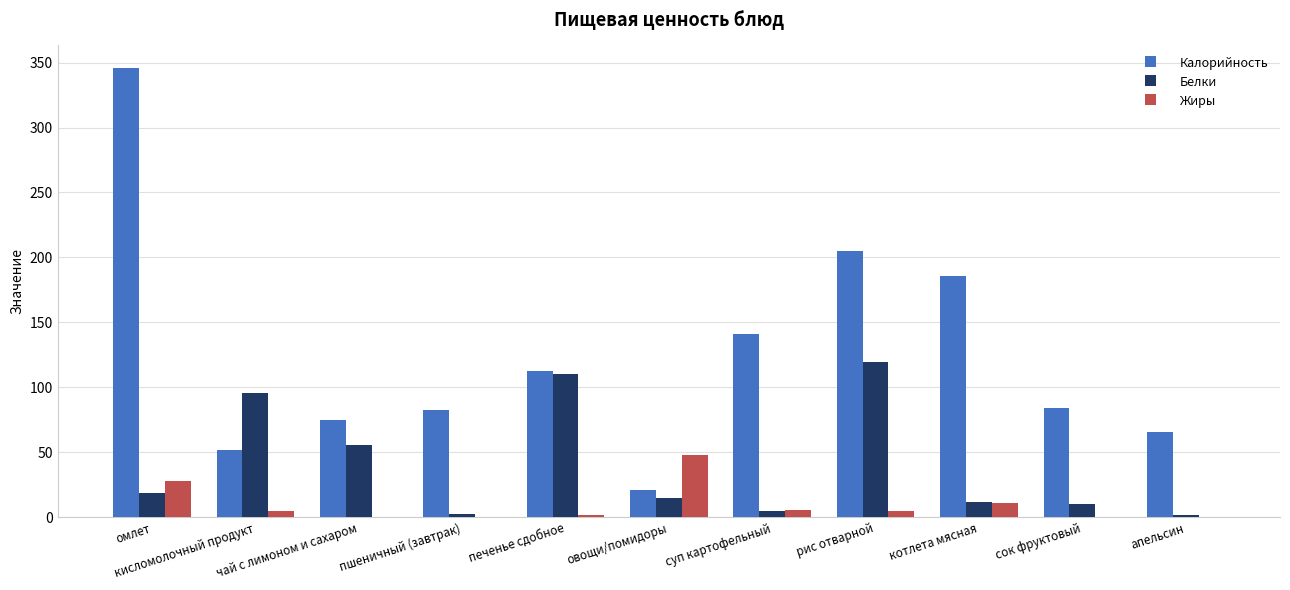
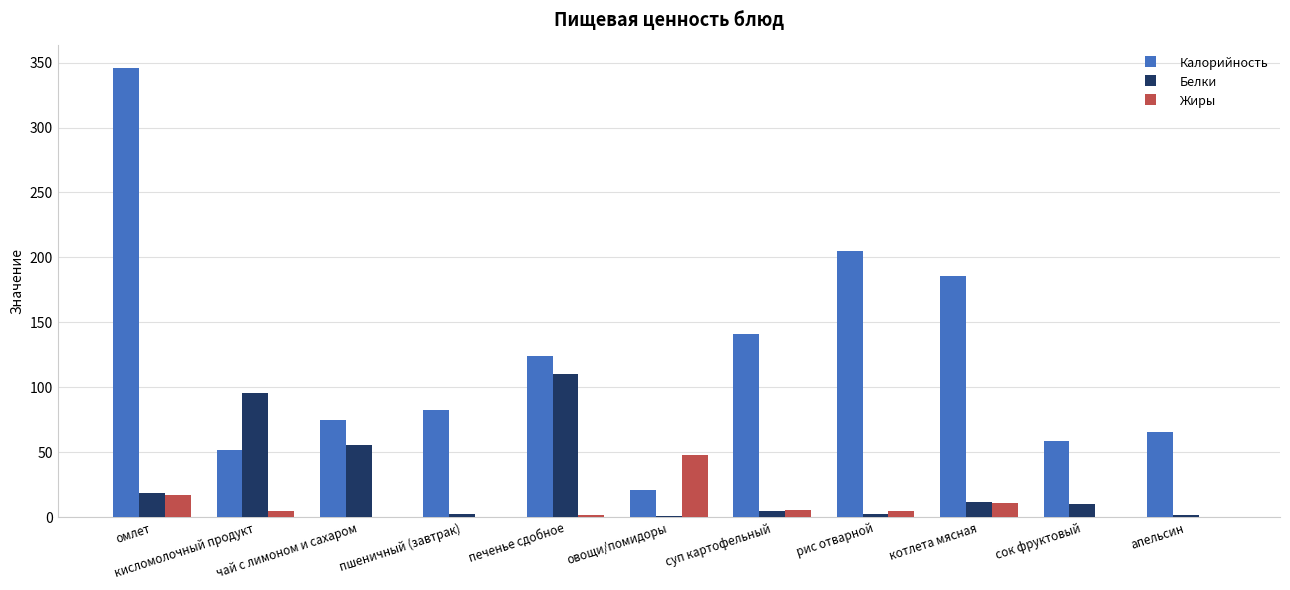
Жиры, омлет: 28 -> 17
Калорийность, печенье сдобное: 113 -> 124
Белки, овощи/помидоры: 15 -> 1
Белки, рис отварной: 120 -> 3
Калорийность, сок фруктовый: 84 -> 59
